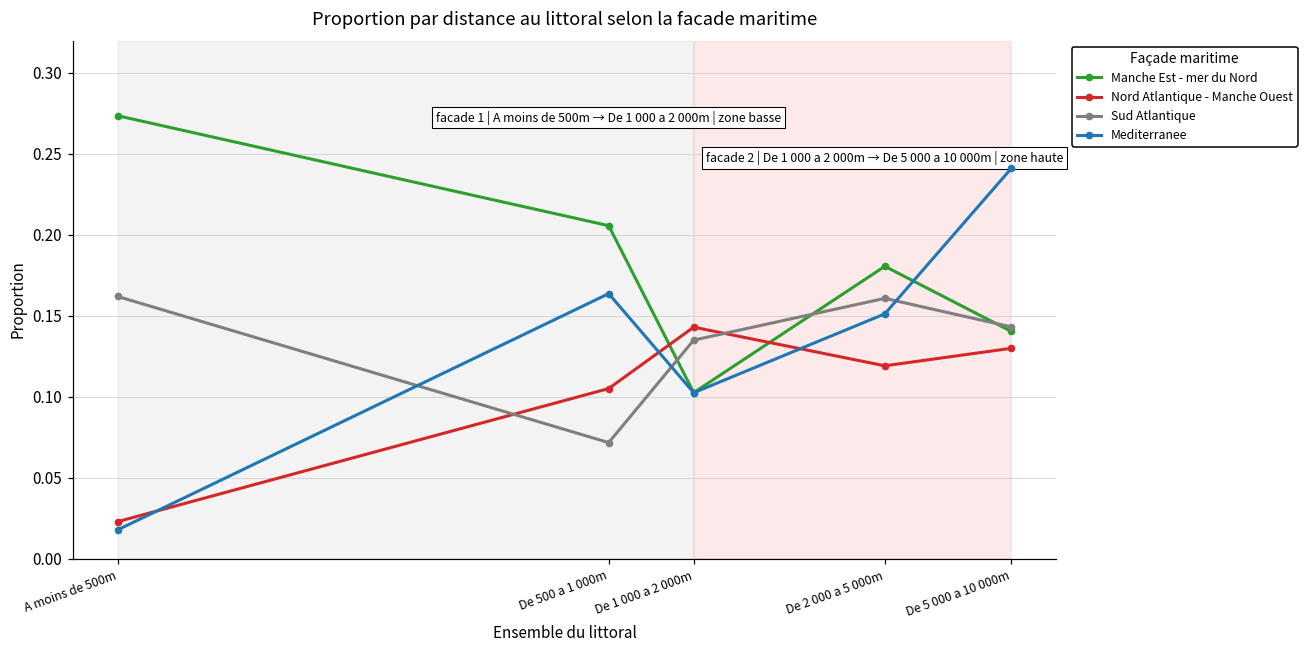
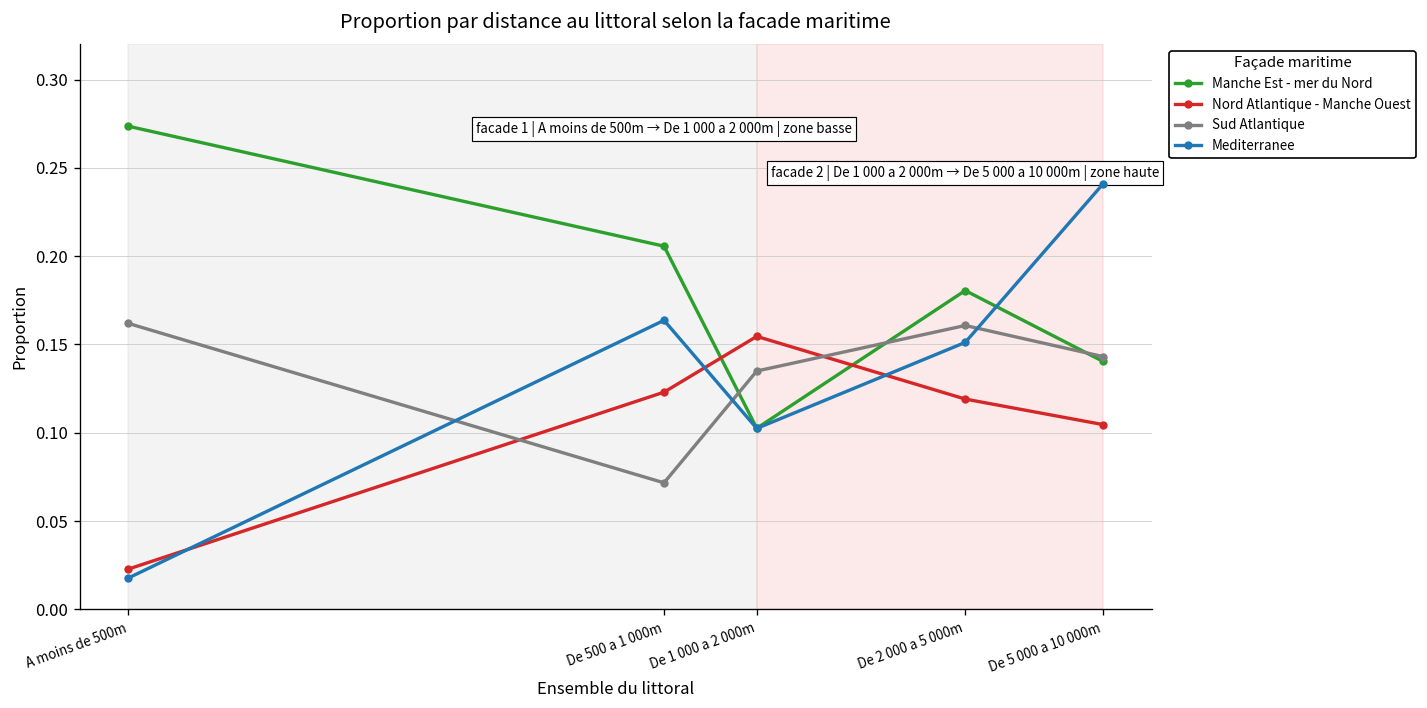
Nord Atlantique - Manche Ouest, De 500 a 1 000m: 0.105 -> 0.123
Nord Atlantique - Manche Ouest, De 1 000 a 2 000m: 0.143 -> 0.155
Nord Atlantique - Manche Ouest, De 5 000 a 10 000m: 0.130 -> 0.105
